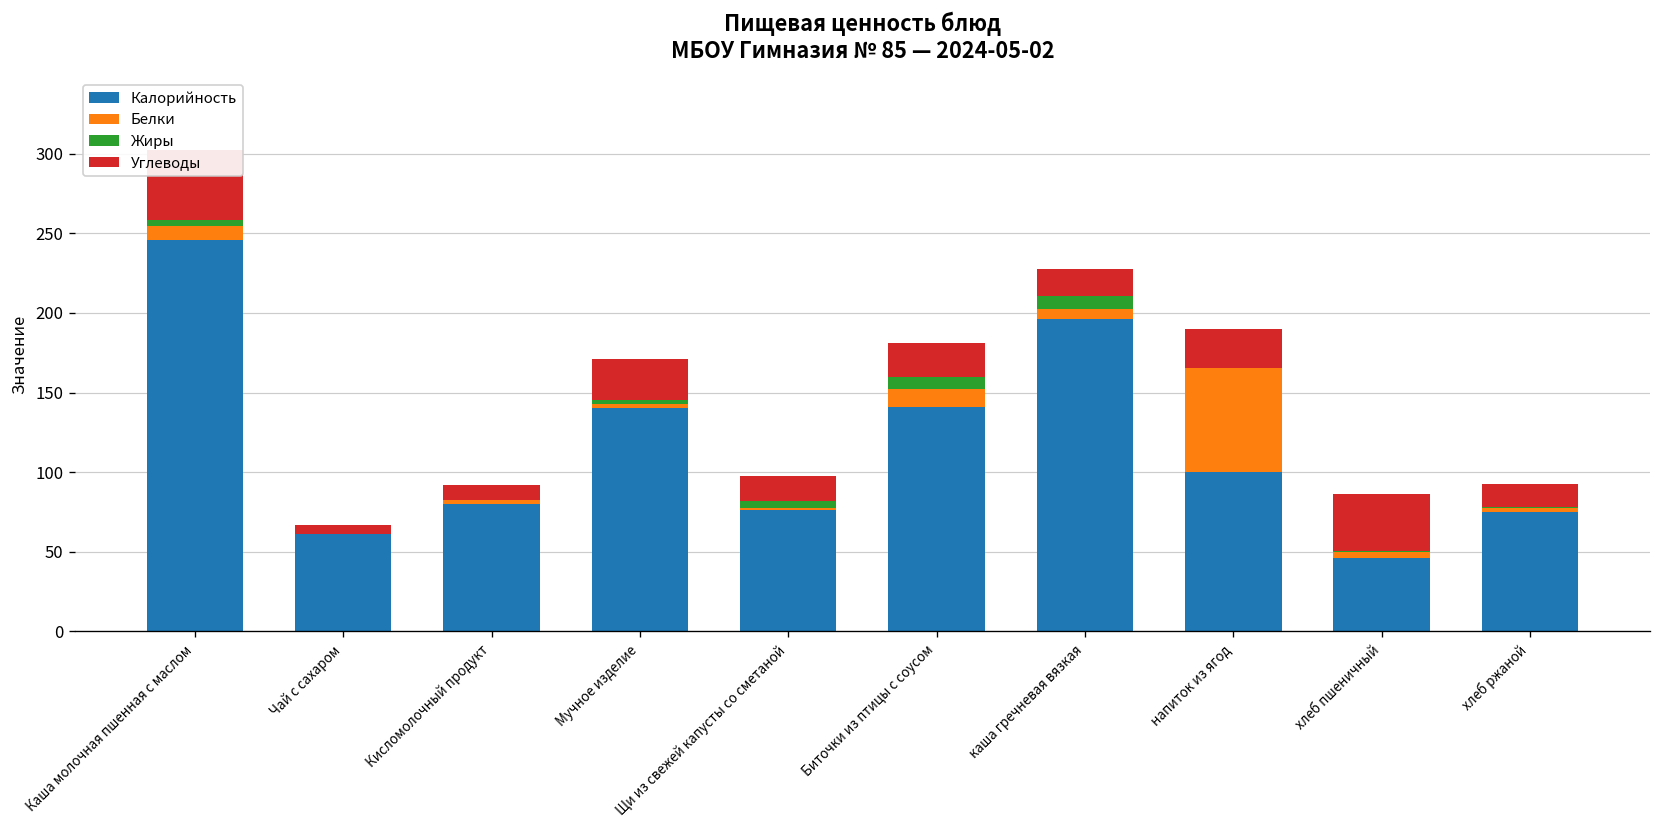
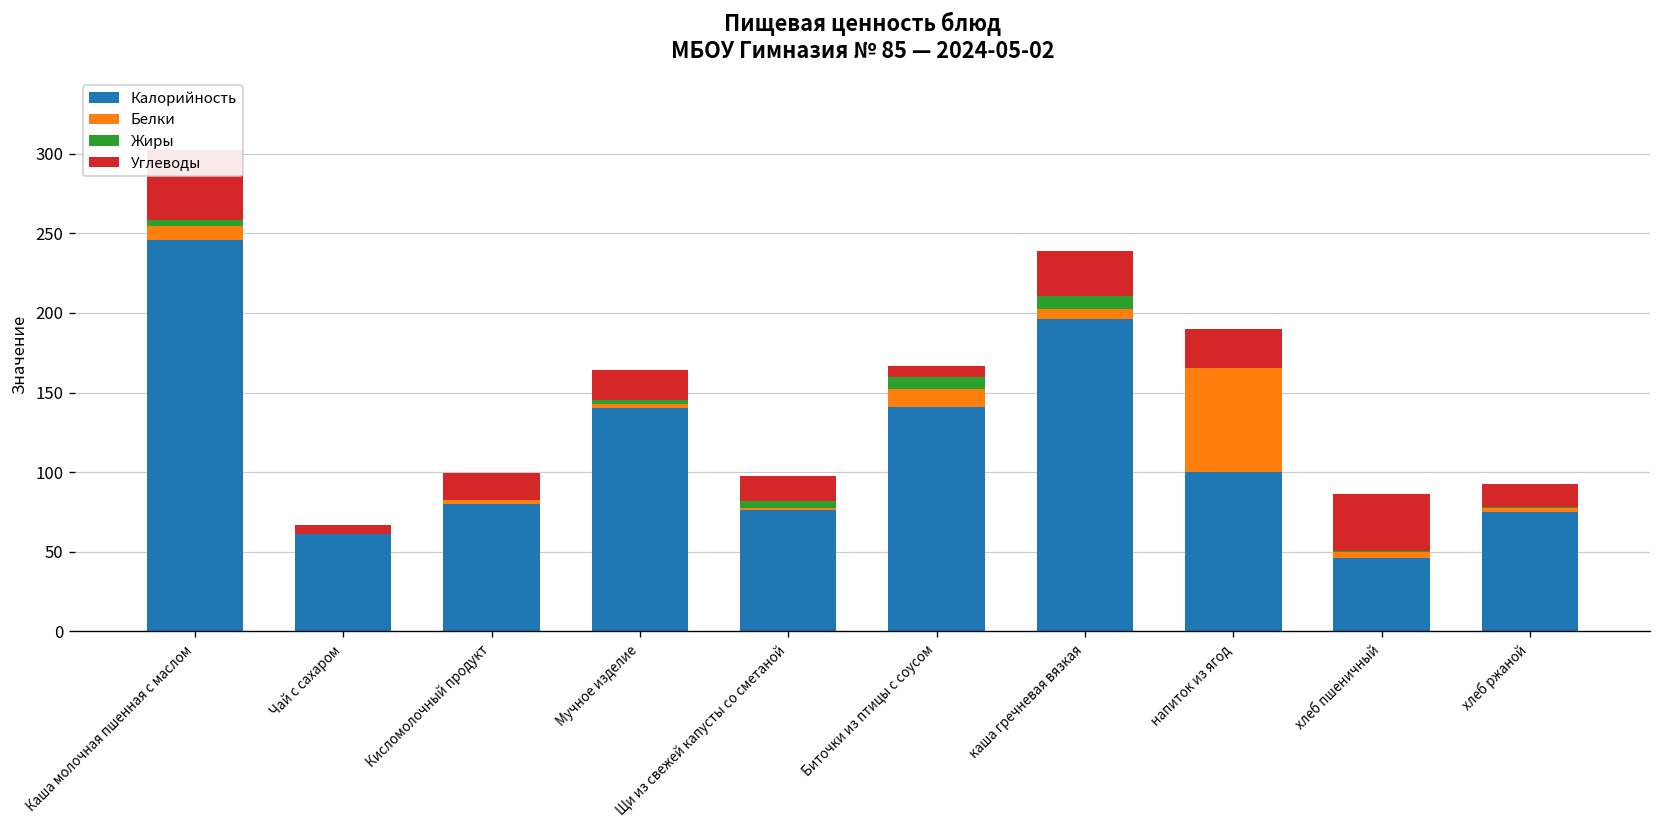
Углеводы, Кисломолочный продукт: 9 -> 17
Углеводы, Мучное изделие: 26 -> 19
Углеводы, Биточки из птицы с соусом: 22 -> 7
Углеводы, каша гречневая вязкая: 17 -> 28
